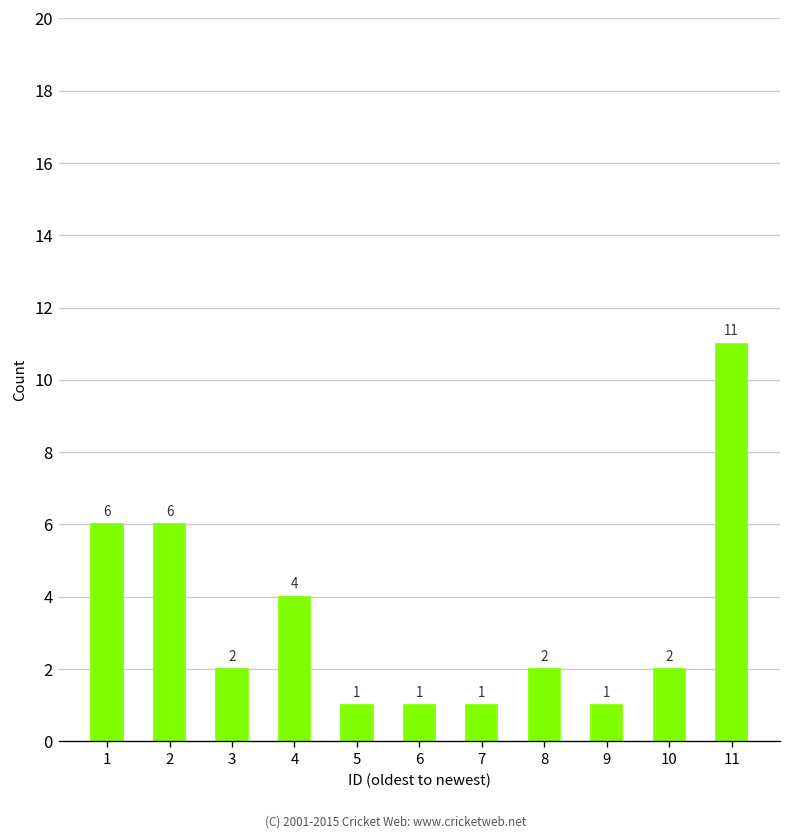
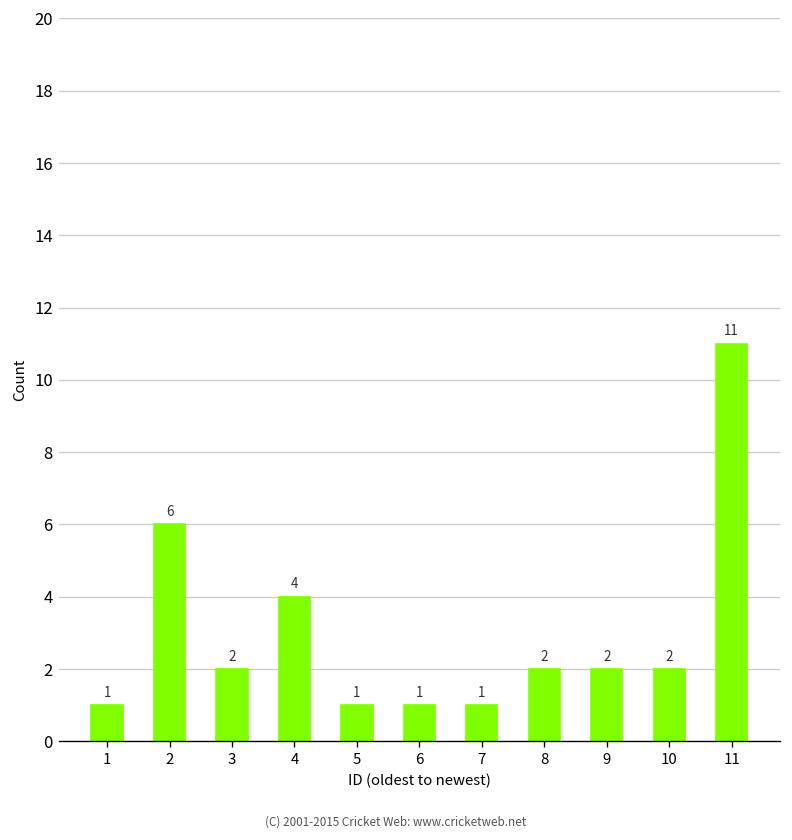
1: 6 -> 1
9: 1 -> 2
